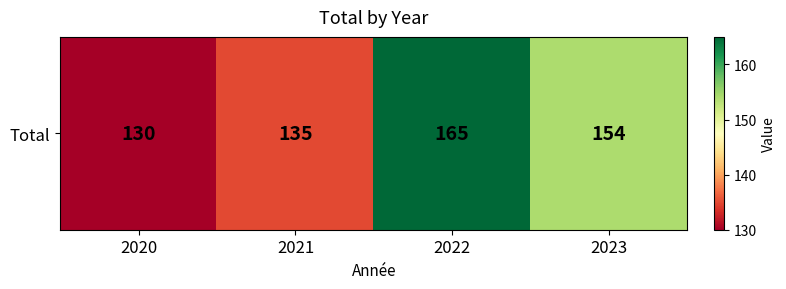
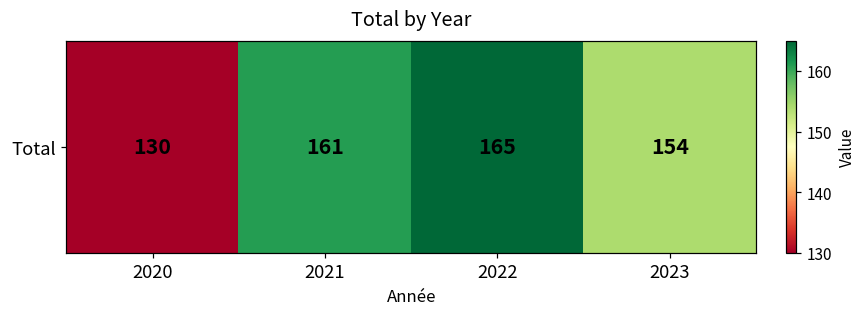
Total, 2021: 135 -> 161
